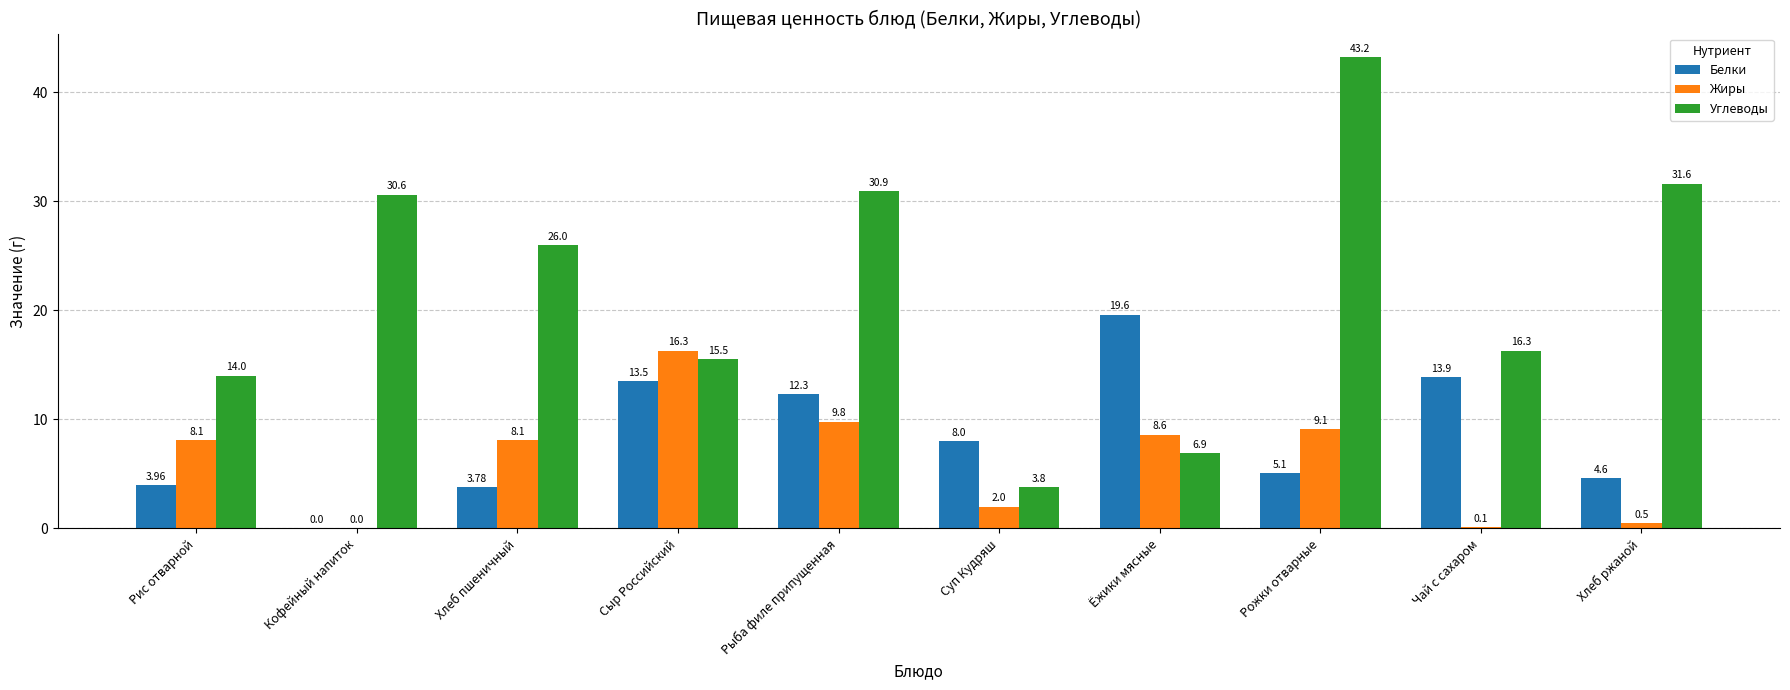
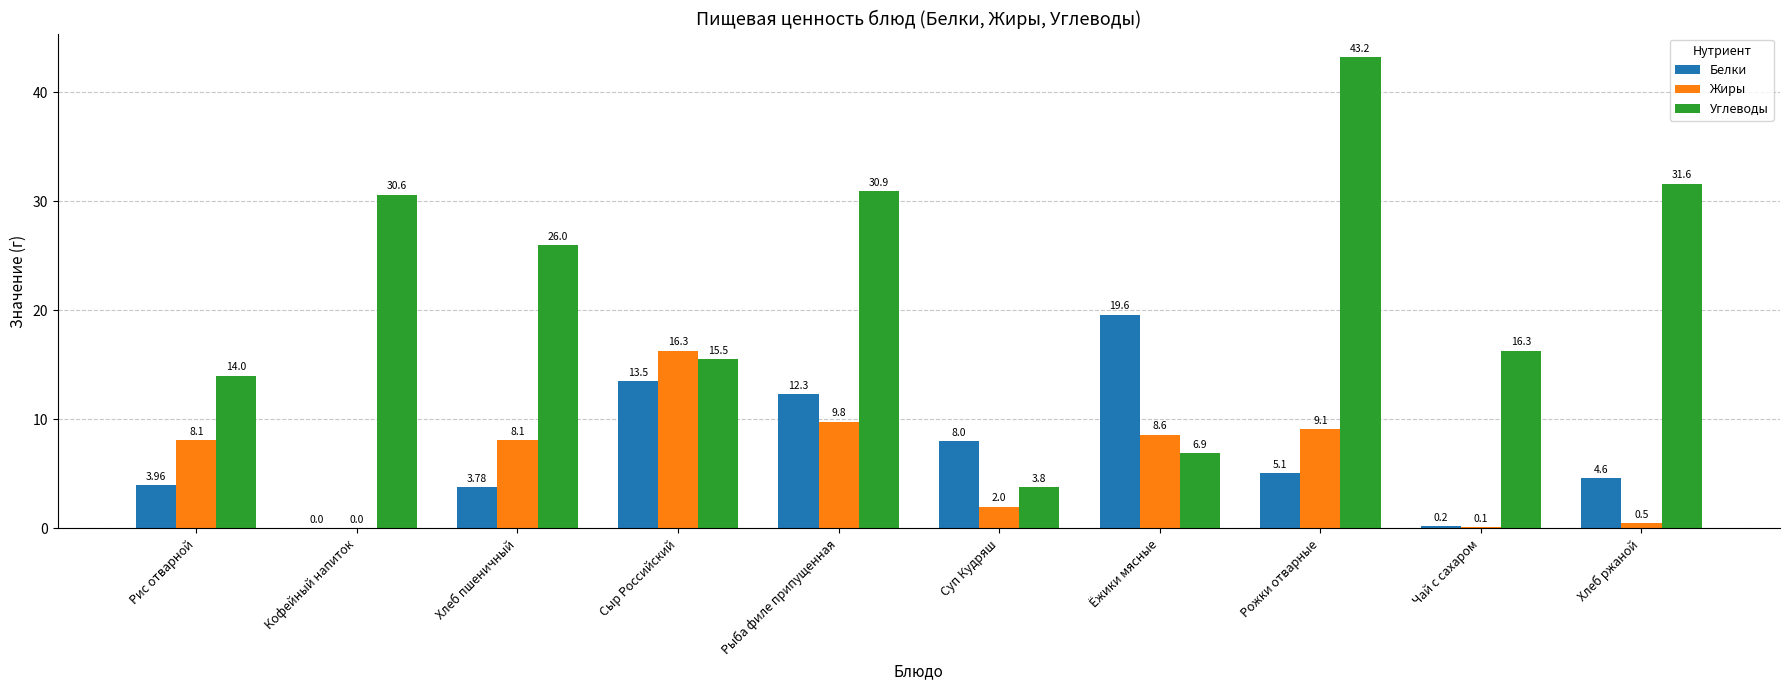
Белки, Чай с сахаром: 13.9 -> 0.2
